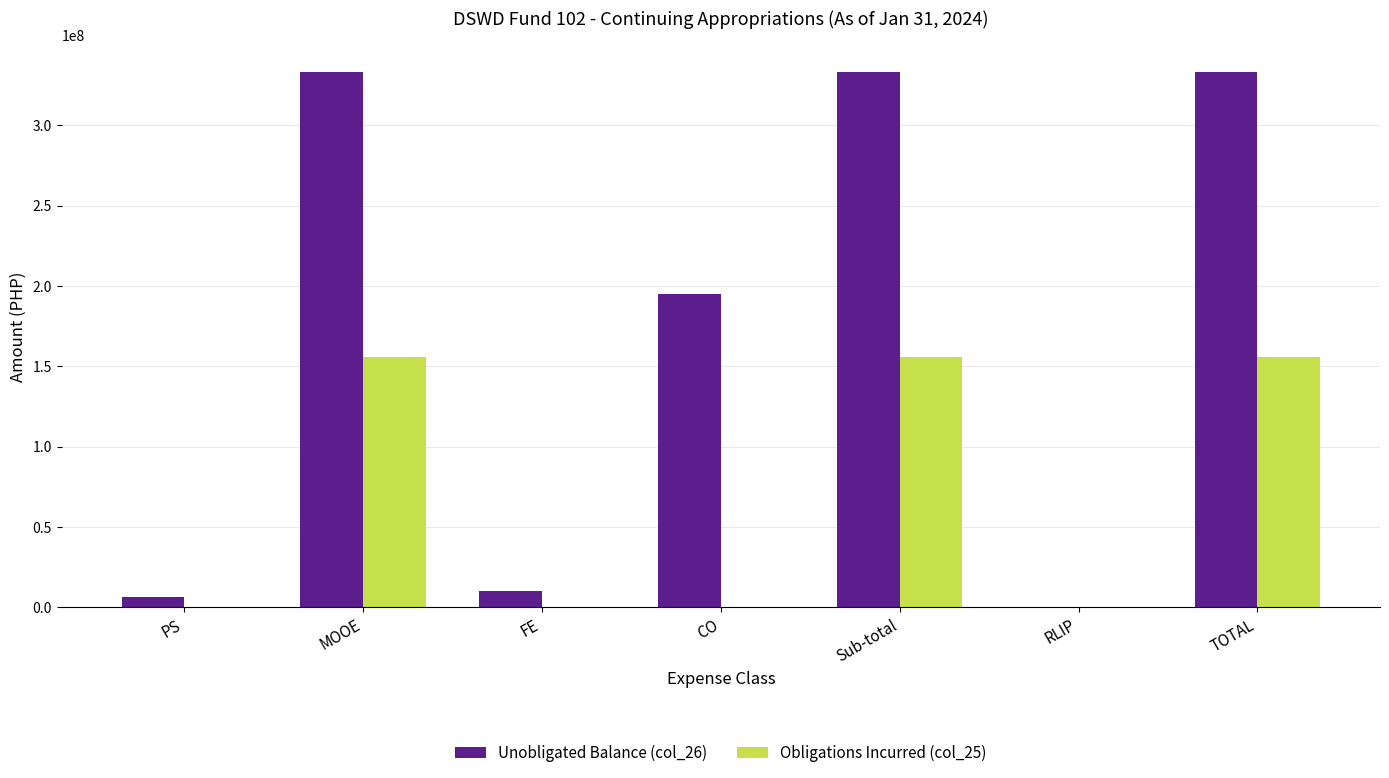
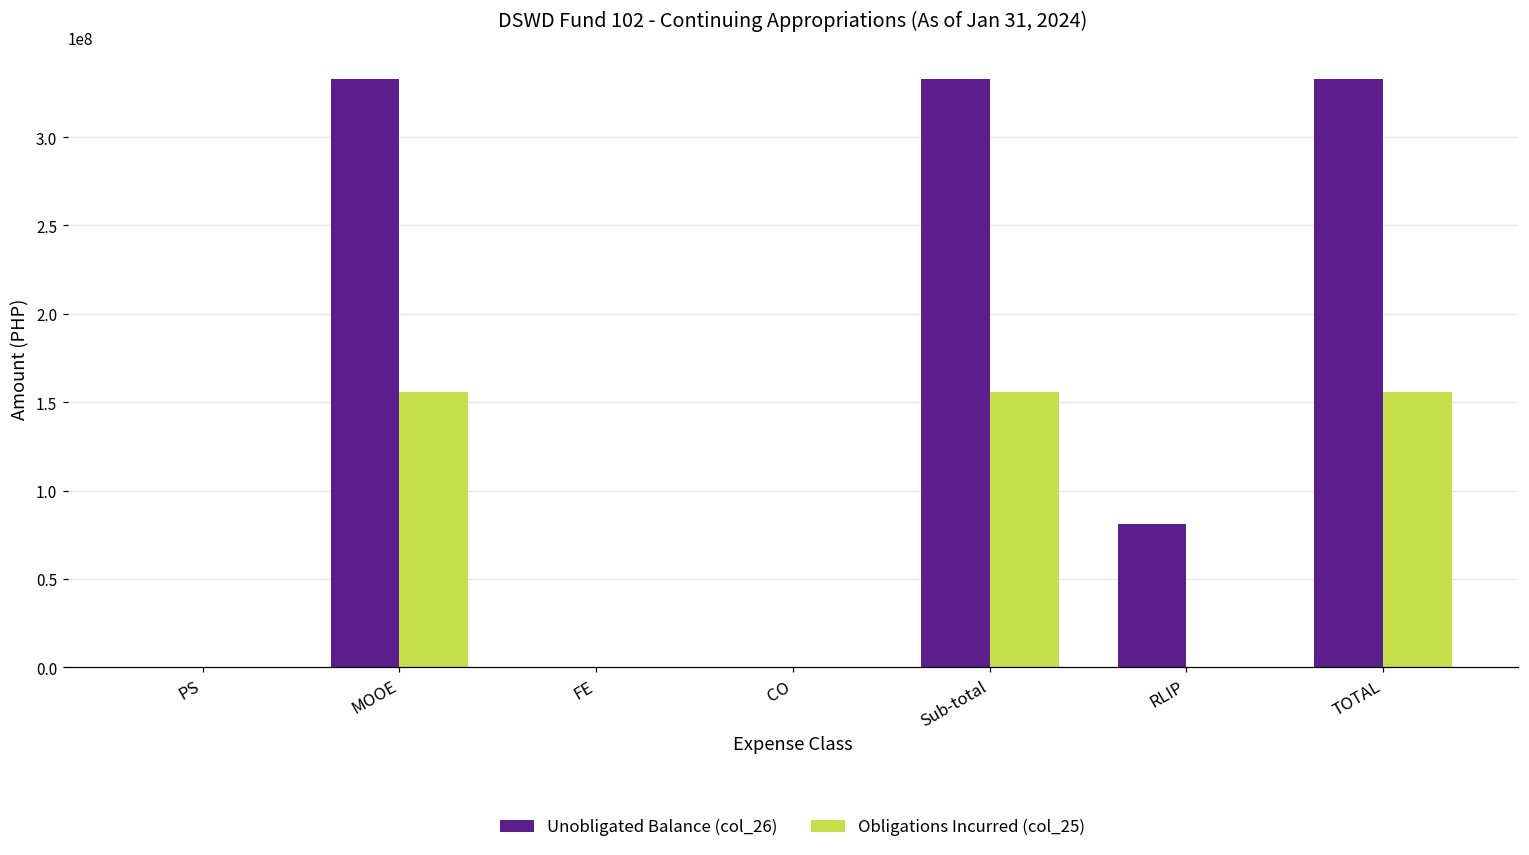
Unobligated Balance (col_26), PS: 7000000 -> 0
Unobligated Balance (col_26), FE: 10000000 -> 0
Unobligated Balance (col_26), CO: 195000000 -> 0
Unobligated Balance (col_26), RLIP: 0 -> 81000000
